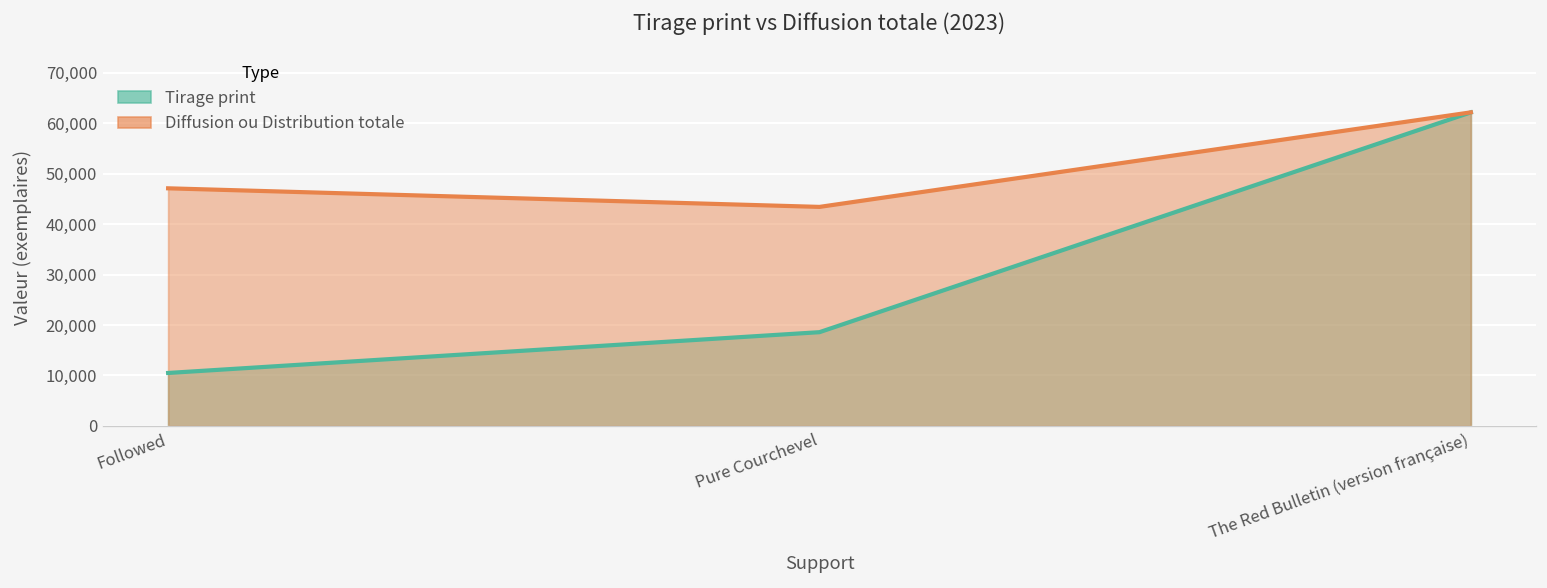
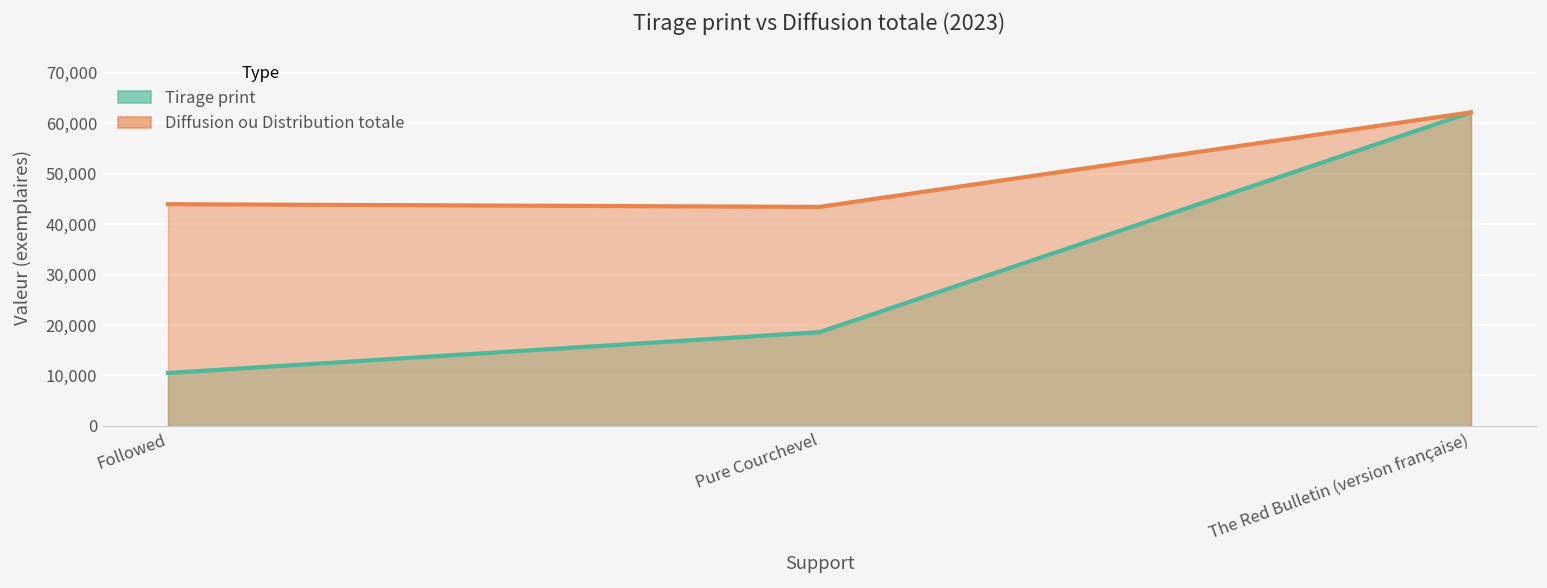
Diffusion ou Distribution totale, Followed: 47,000 -> 44,000
